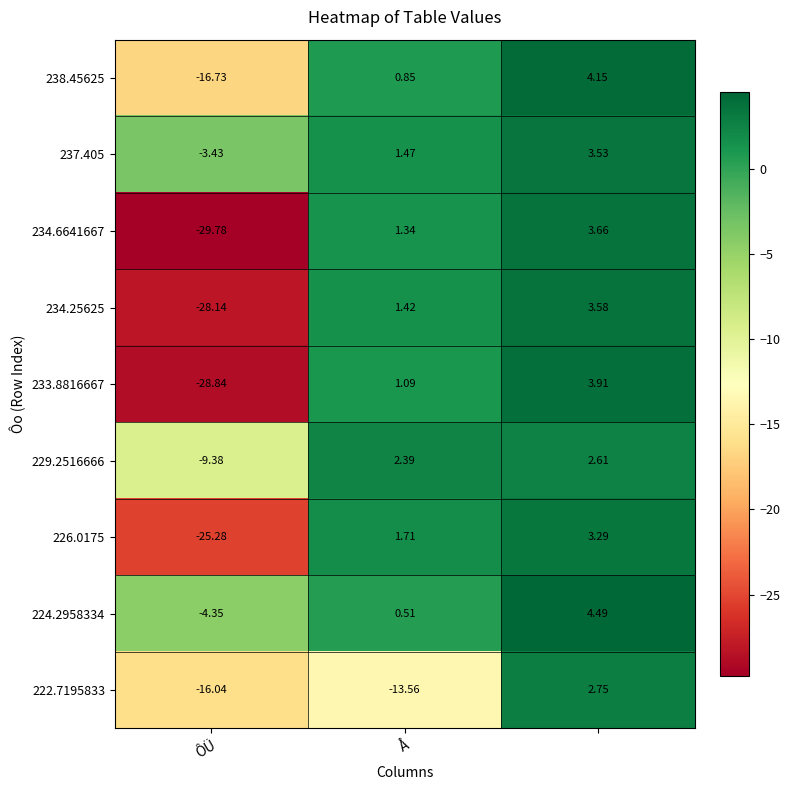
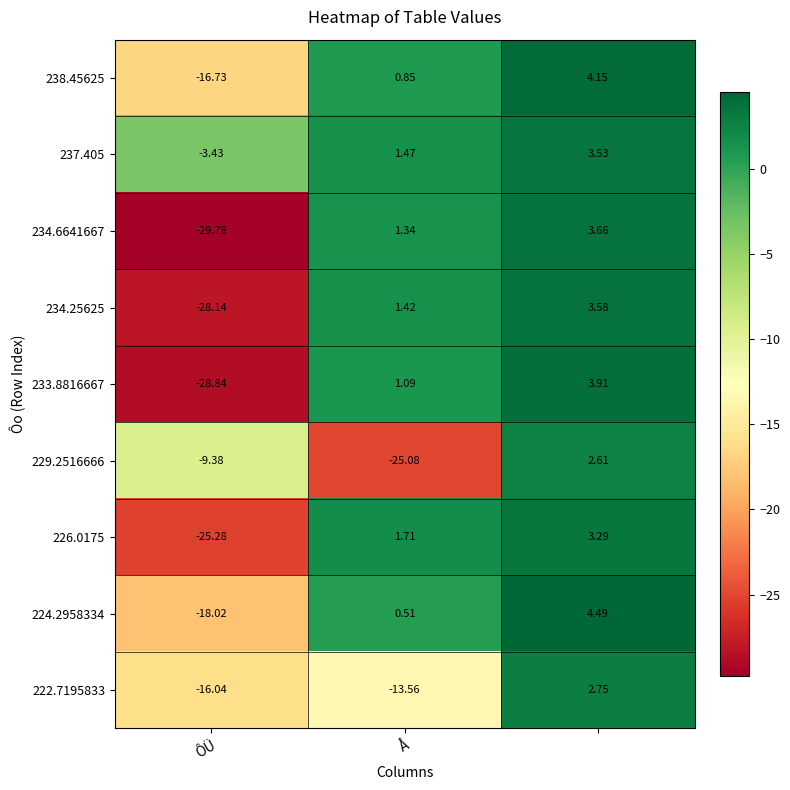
229.2516666, Å: 2.39 -> -25.08
224.2958334, ÔÜ: -4.35 -> -18.02
